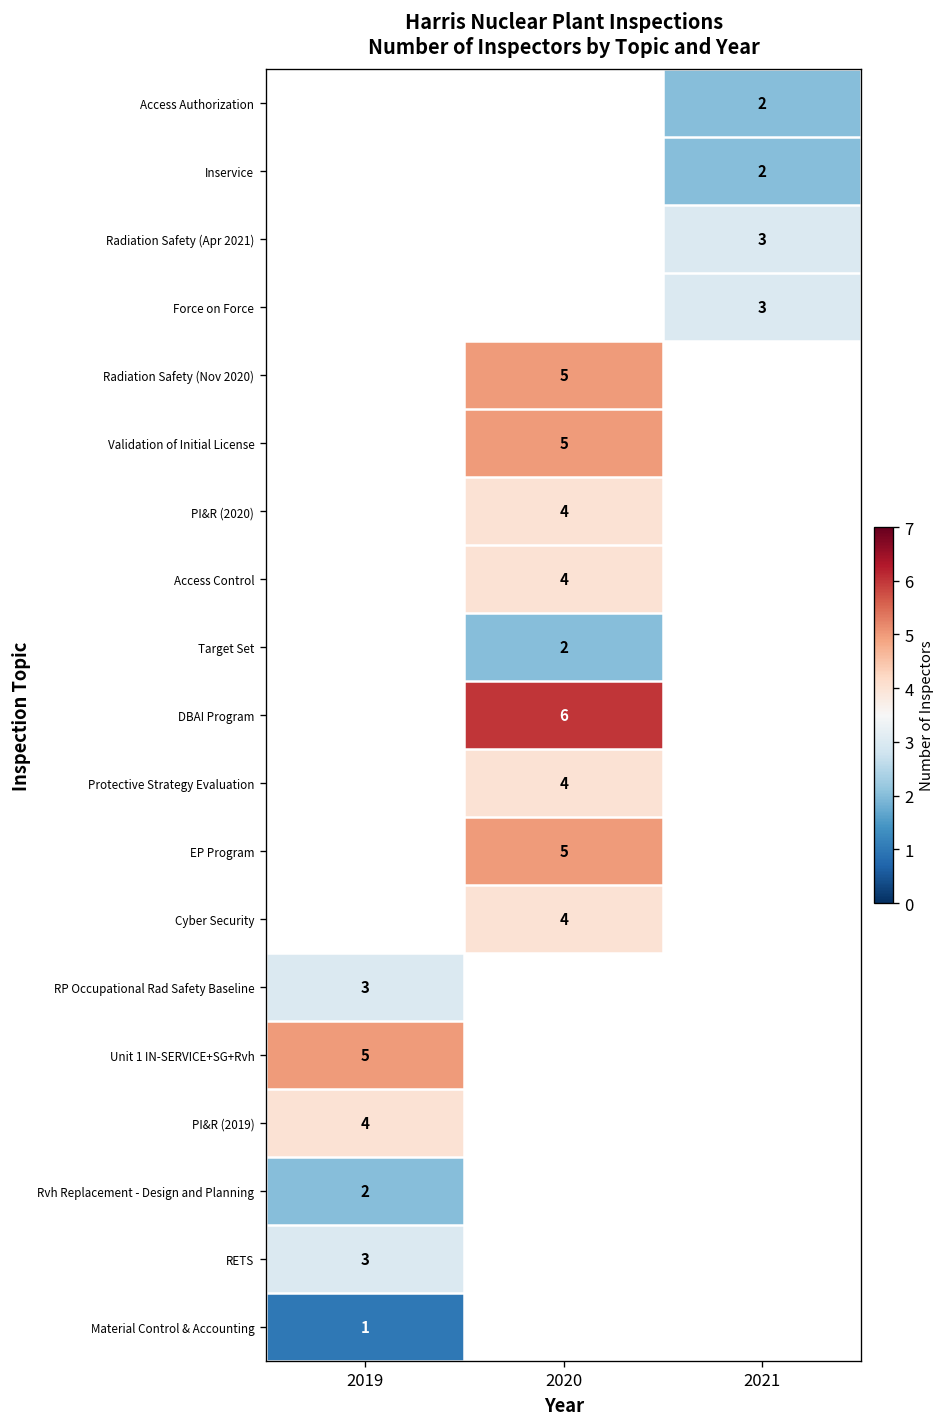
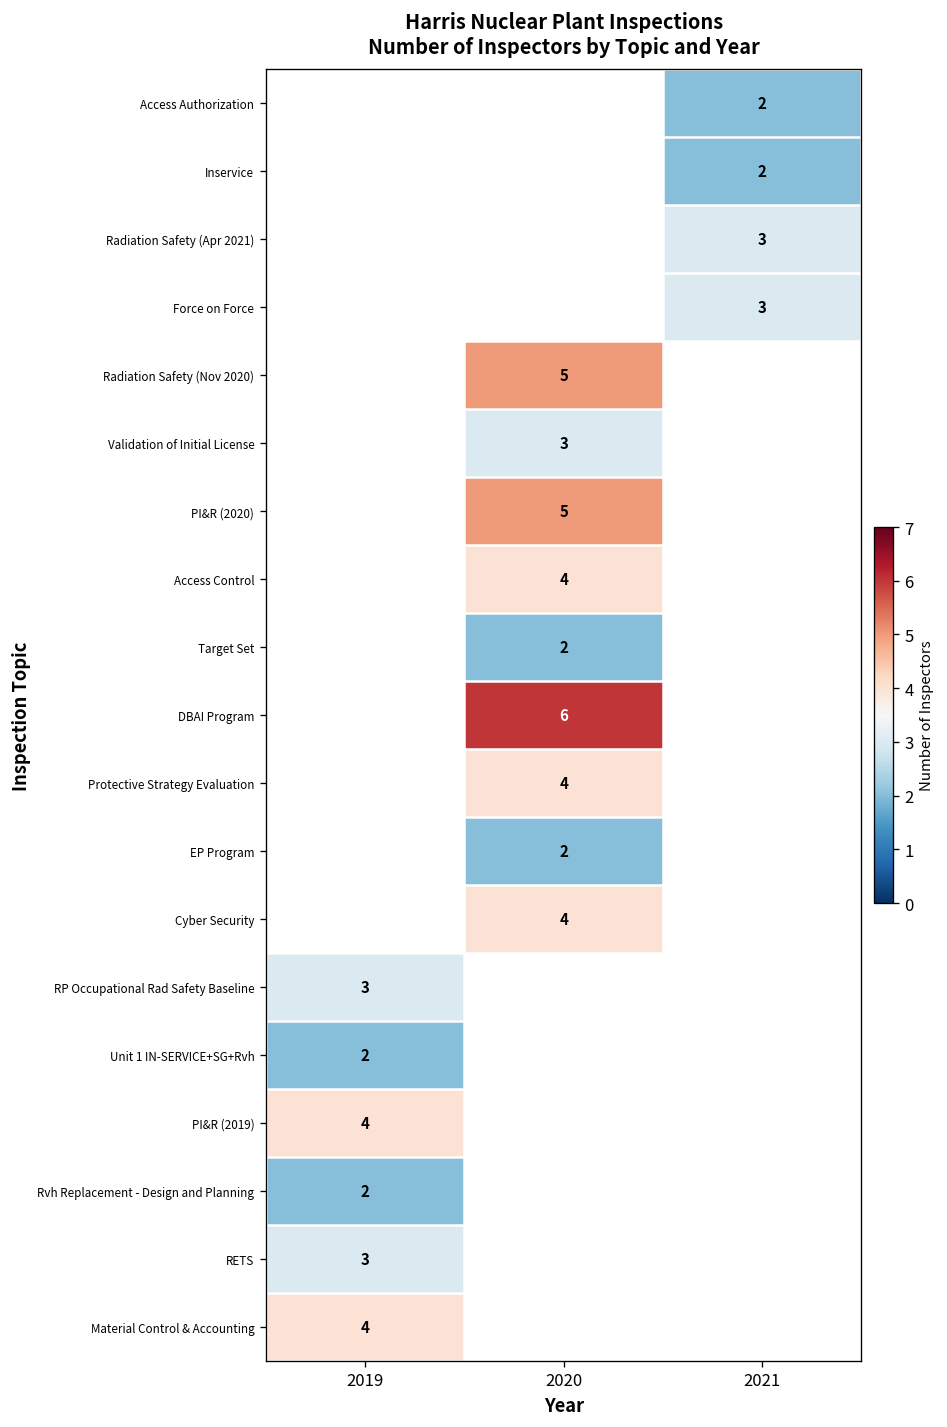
Validation of Initial License, 2020: 5 -> 3
PI&R (2020), 2020: 4 -> 5
EP Program, 2020: 5 -> 2
Unit 1 IN-SERVICE+SG+Rvh, 2019: 5 -> 2
Material Control & Accounting, 2019: 1 -> 4
